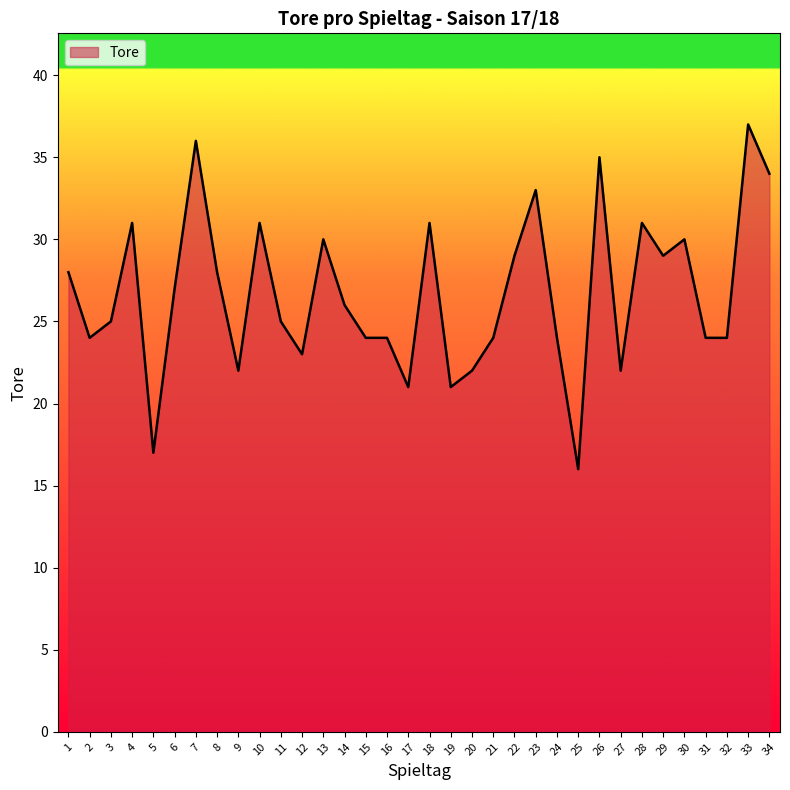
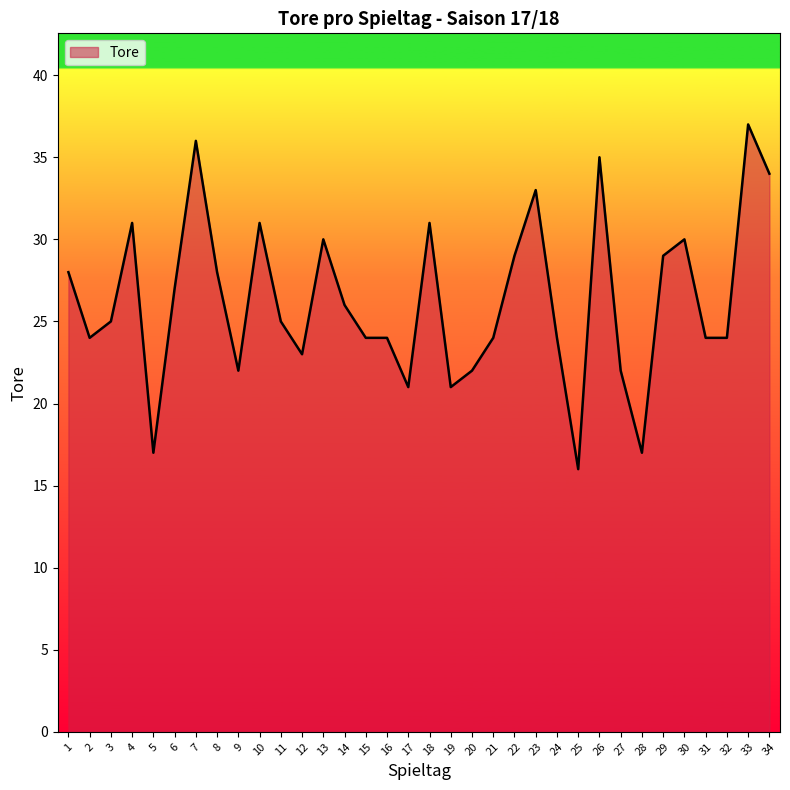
28: 31 -> 17
